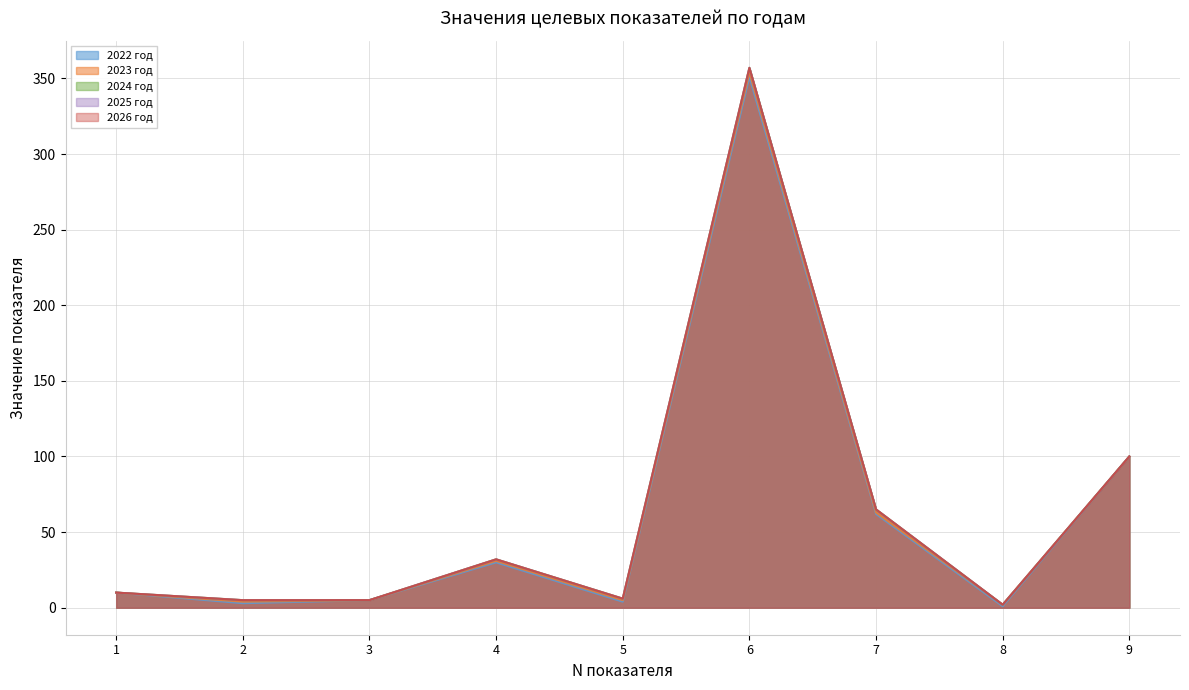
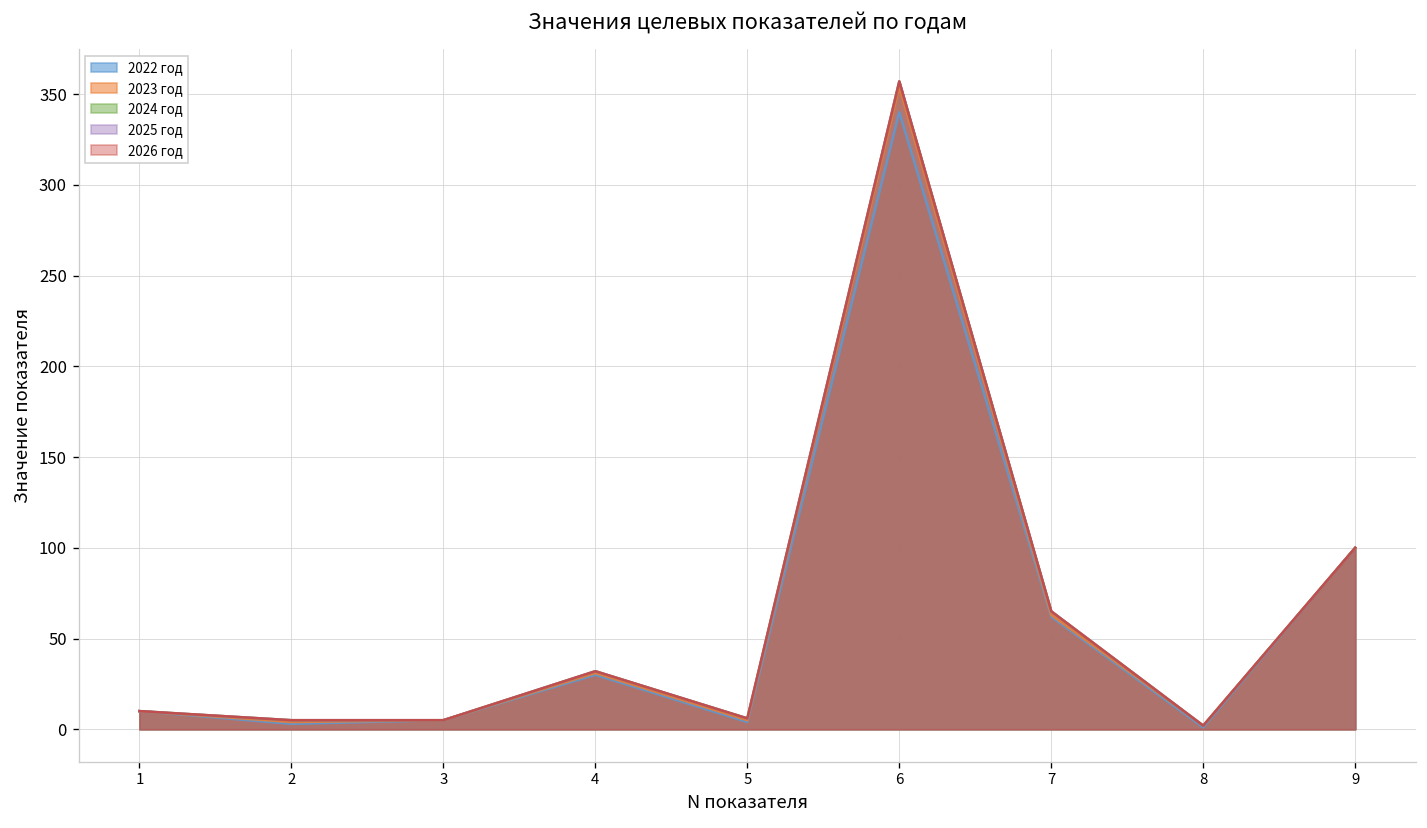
2022 год, 6: 351 -> 340
